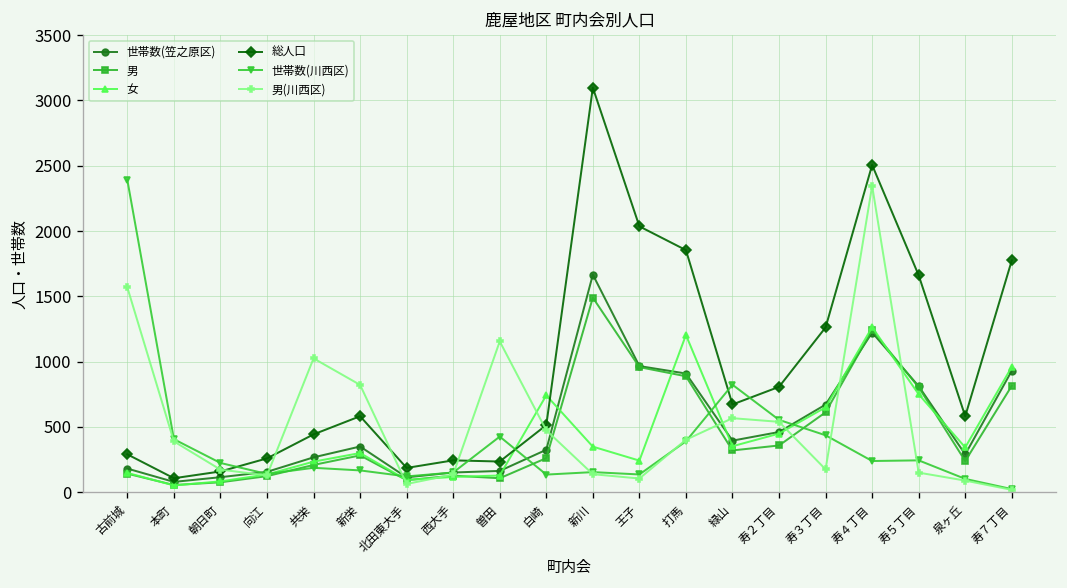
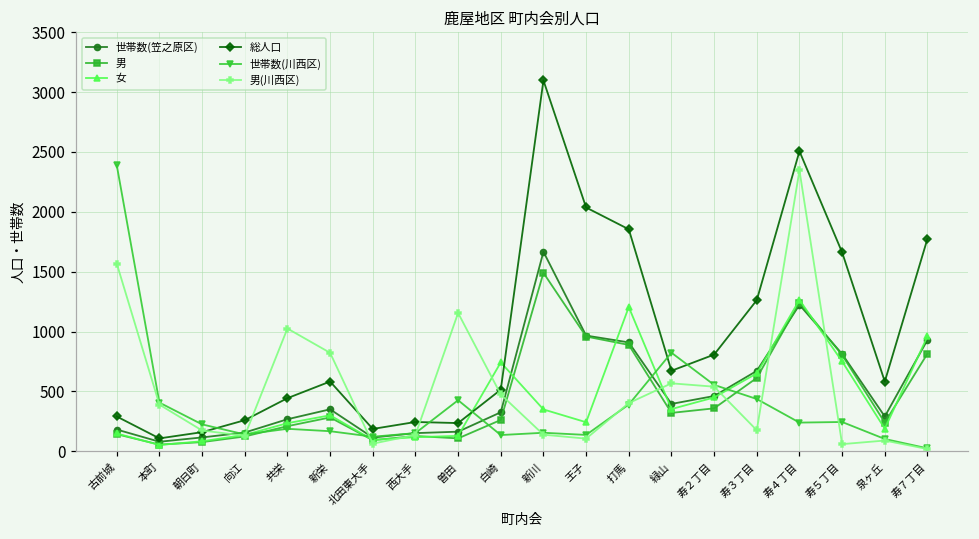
男(川西区), 寿５丁目: 150 -> 60
女, 泉ヶ丘: 340 -> 190
